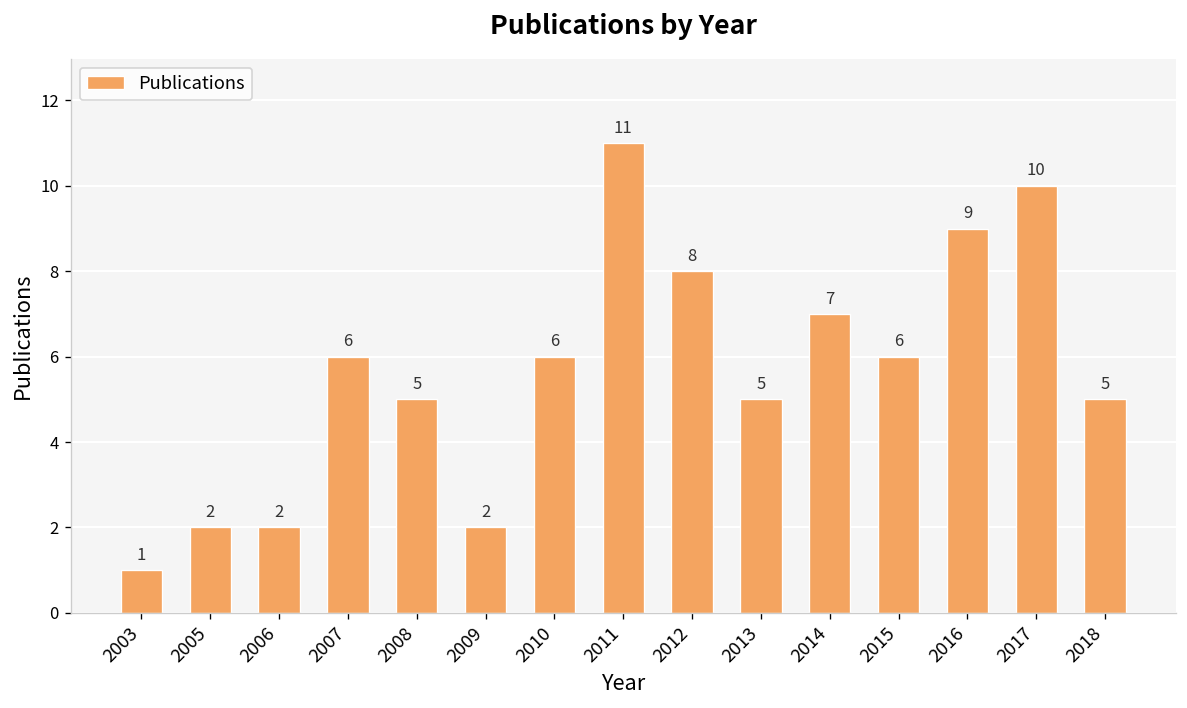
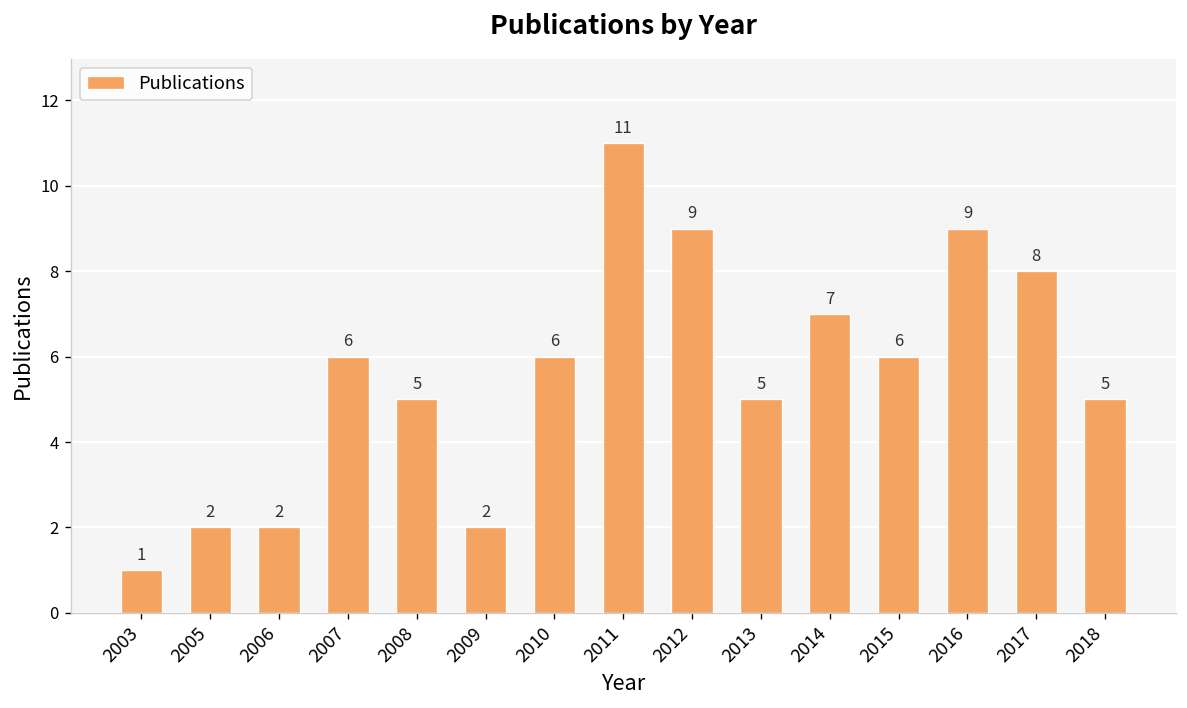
2012: 8 -> 9
2017: 10 -> 8
